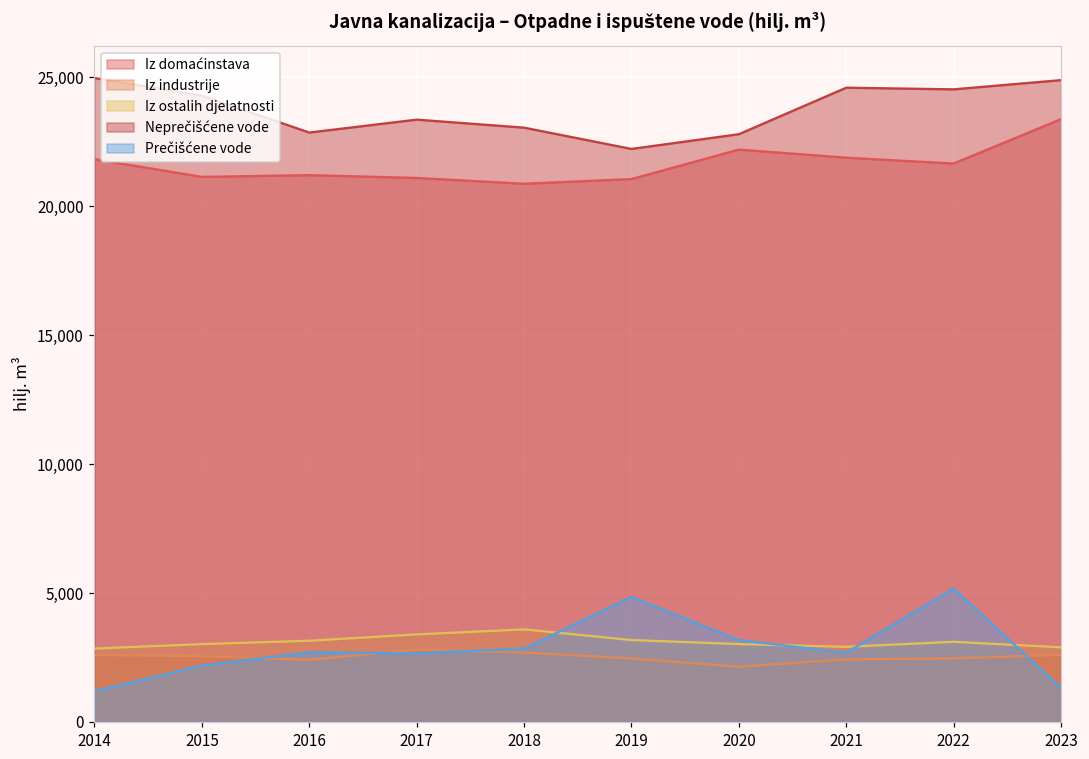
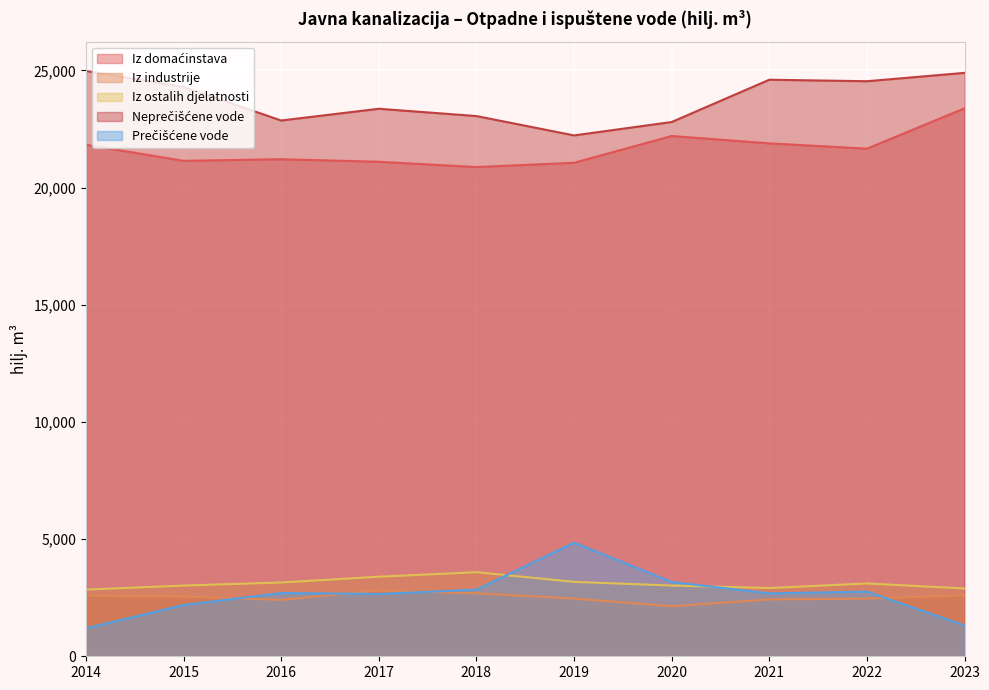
Prečišćene vode, 2022: 5,200 -> 2,800
